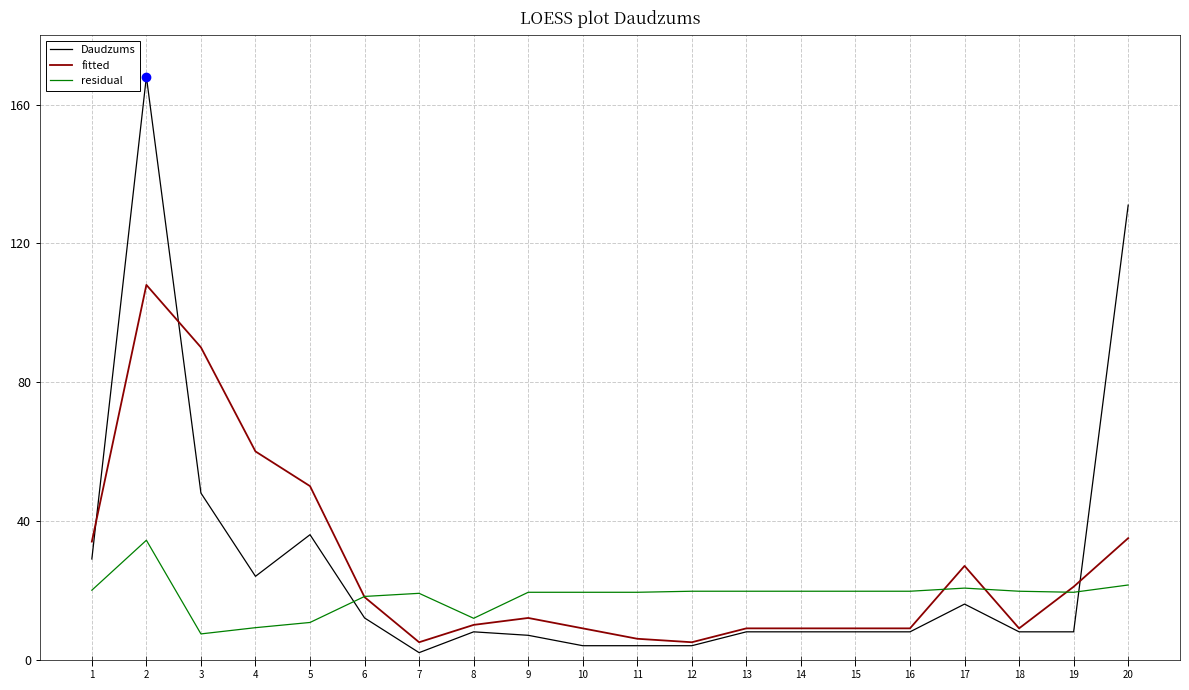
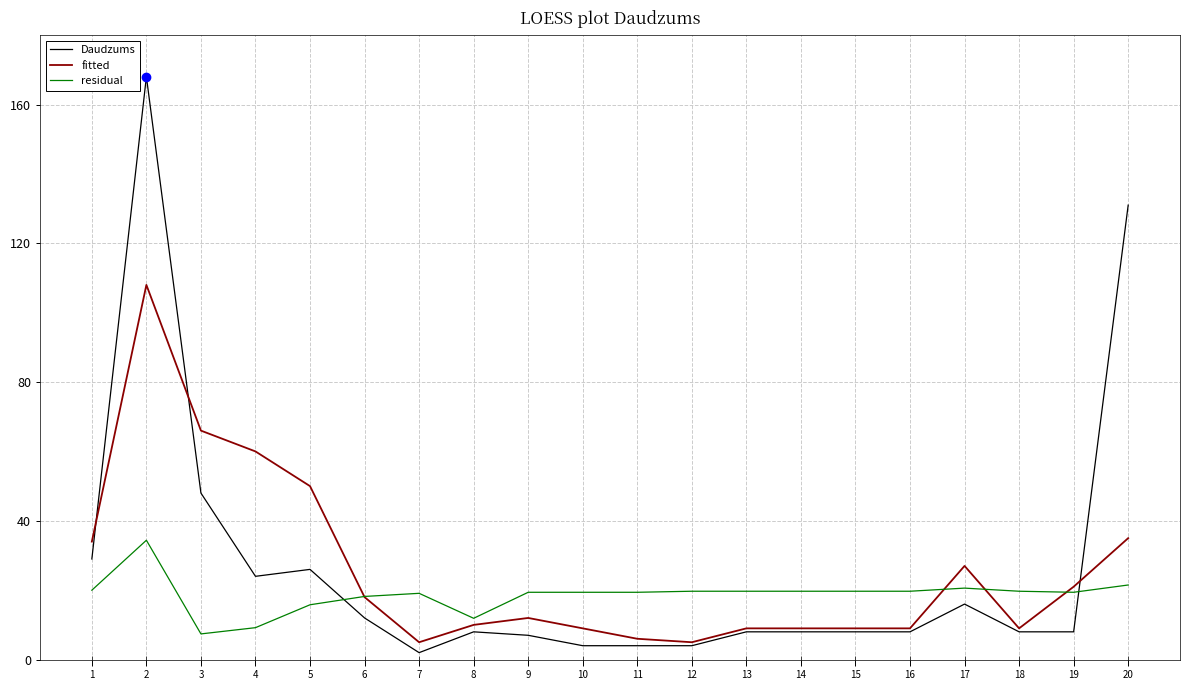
fitted, 3: 90 -> 66
Daudzums, 5: 36 -> 26
residual, 5: 11 -> 16
